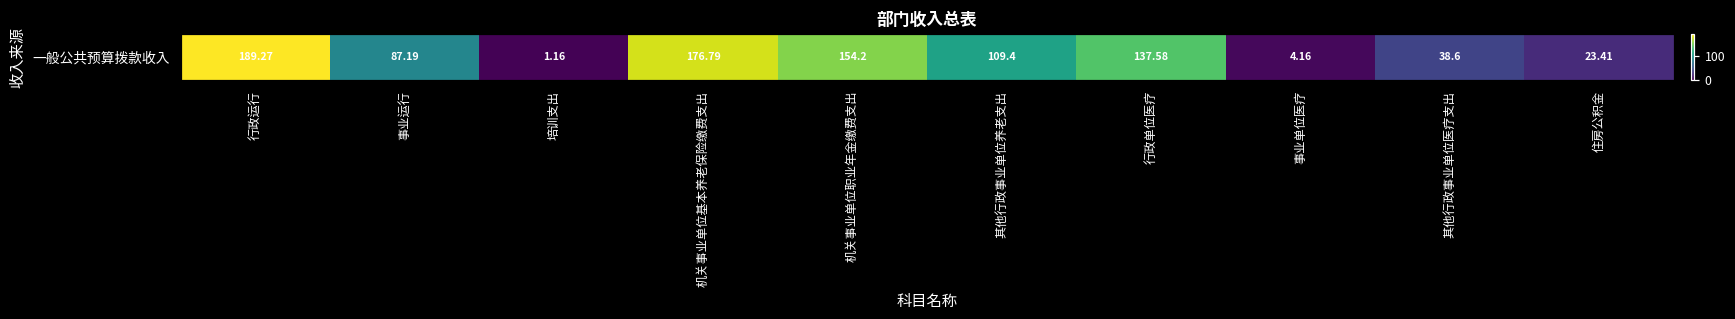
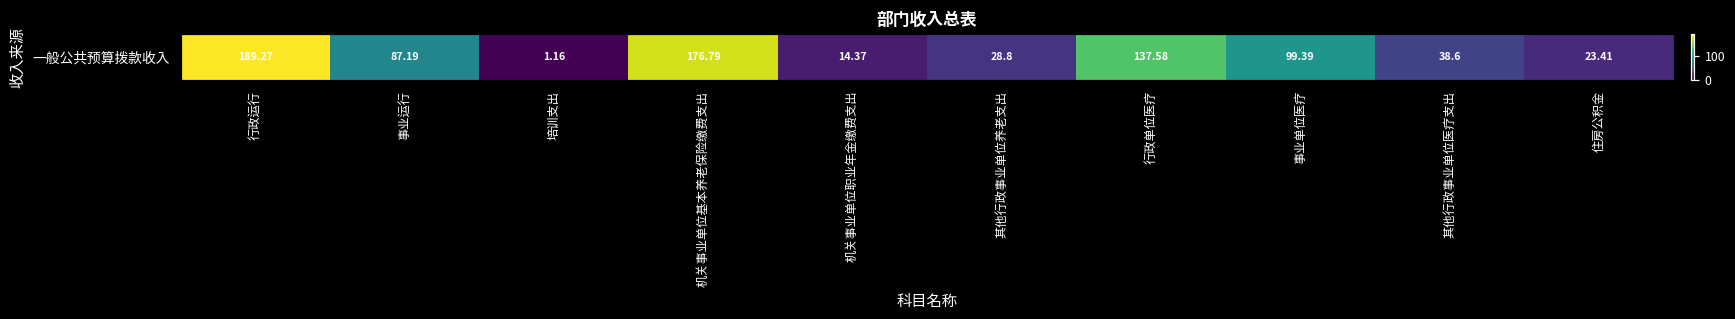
一般公共预算拨款收入, 机关事业单位职业年金缴费支出: 154.2 -> 14.37
一般公共预算拨款收入, 其他行政事业单位养老支出: 109.4 -> 28.8
一般公共预算拨款收入, 事业单位医疗: 4.16 -> 99.39
